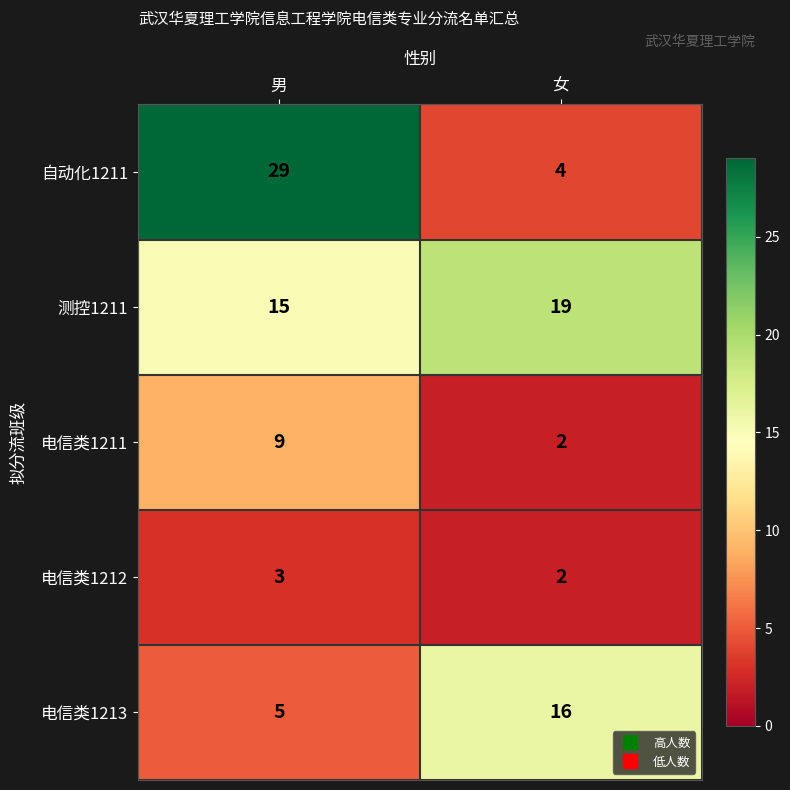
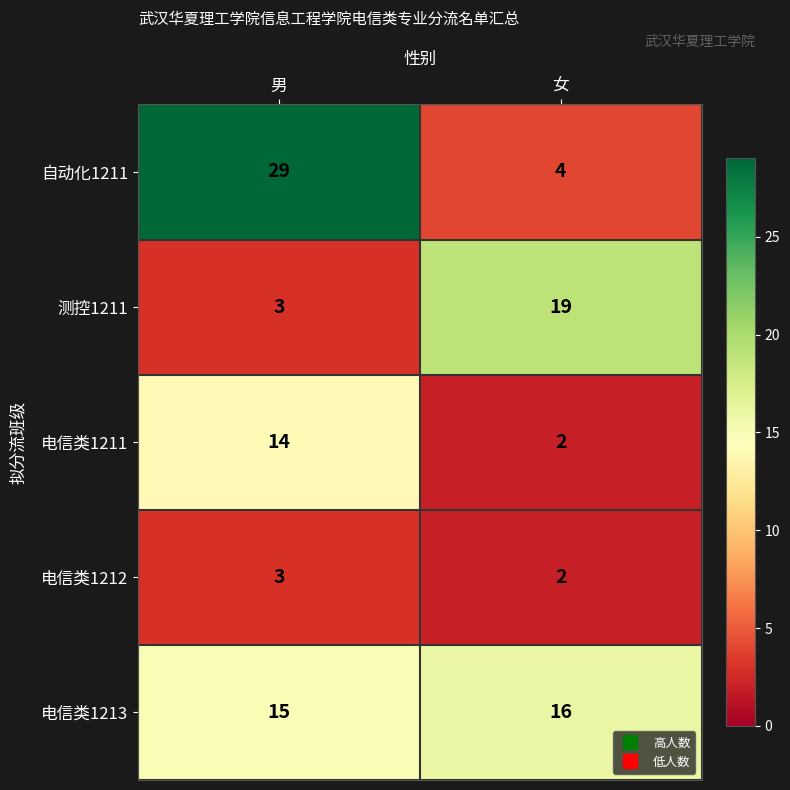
测控1211, 男: 15 -> 3
电信类1211, 男: 9 -> 14
电信类1213, 男: 5 -> 15
